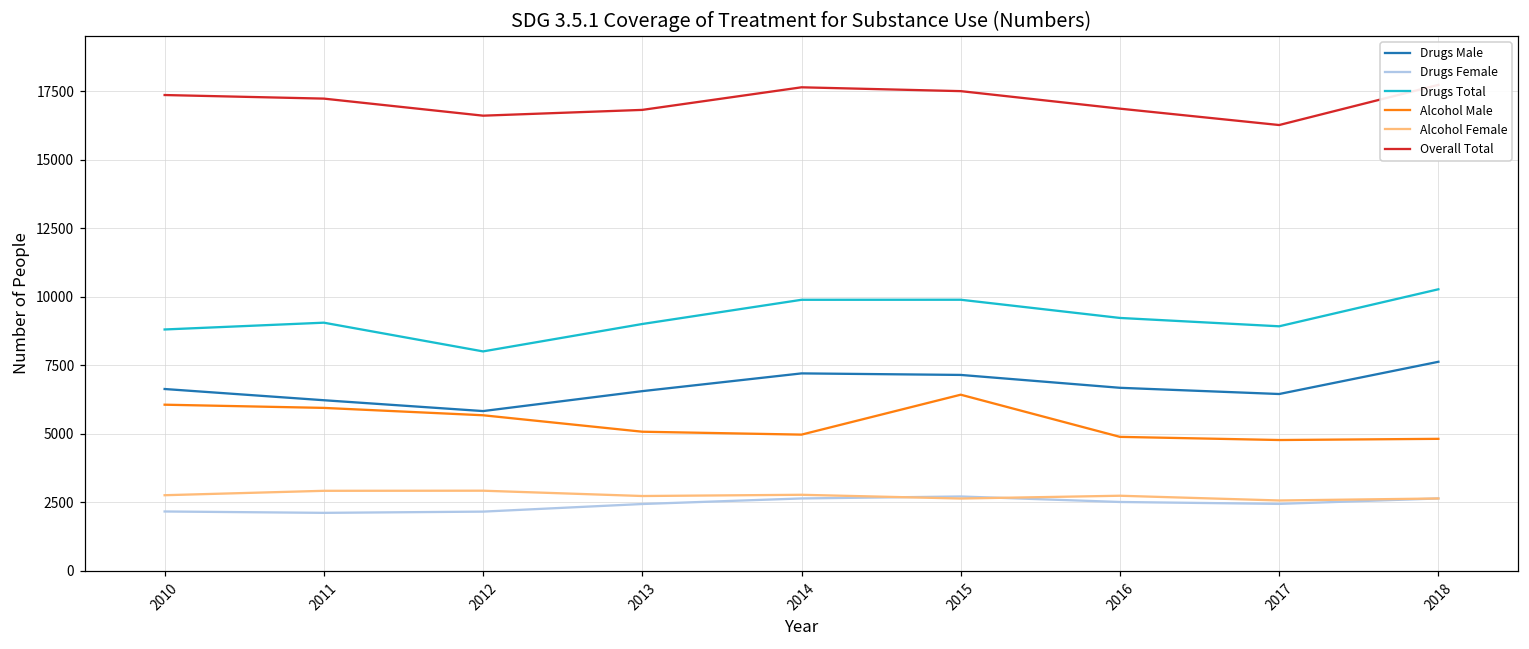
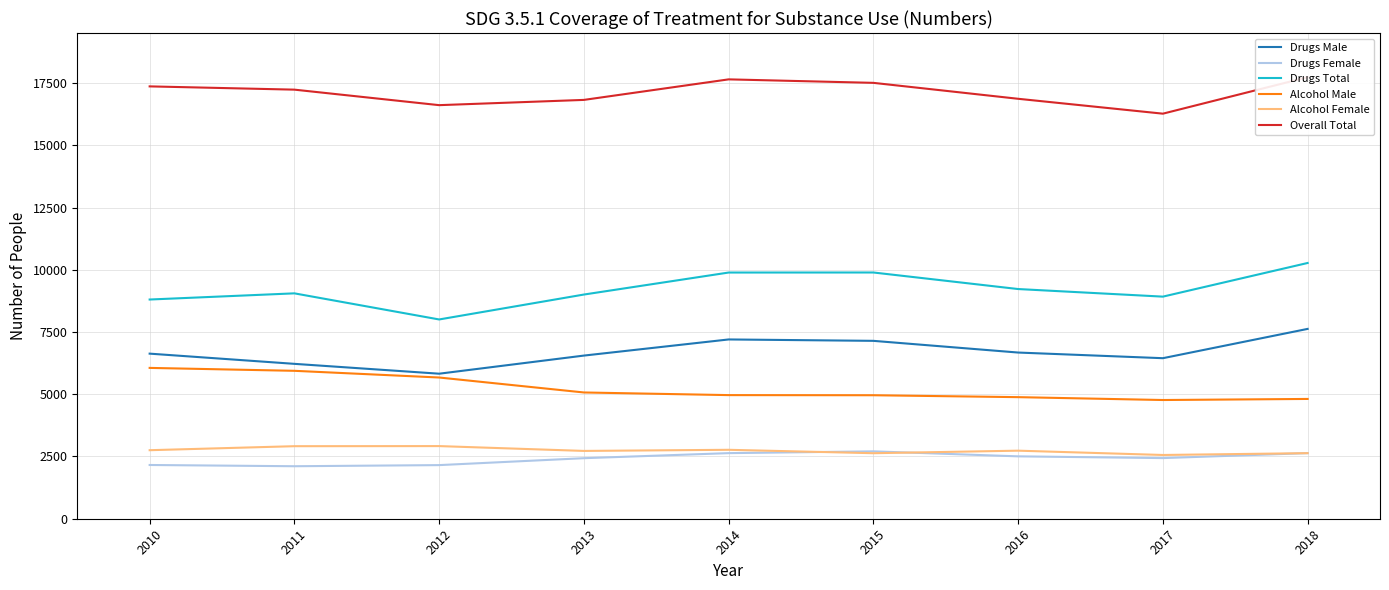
Alcohol Male, 2015: 6400 -> 5000
